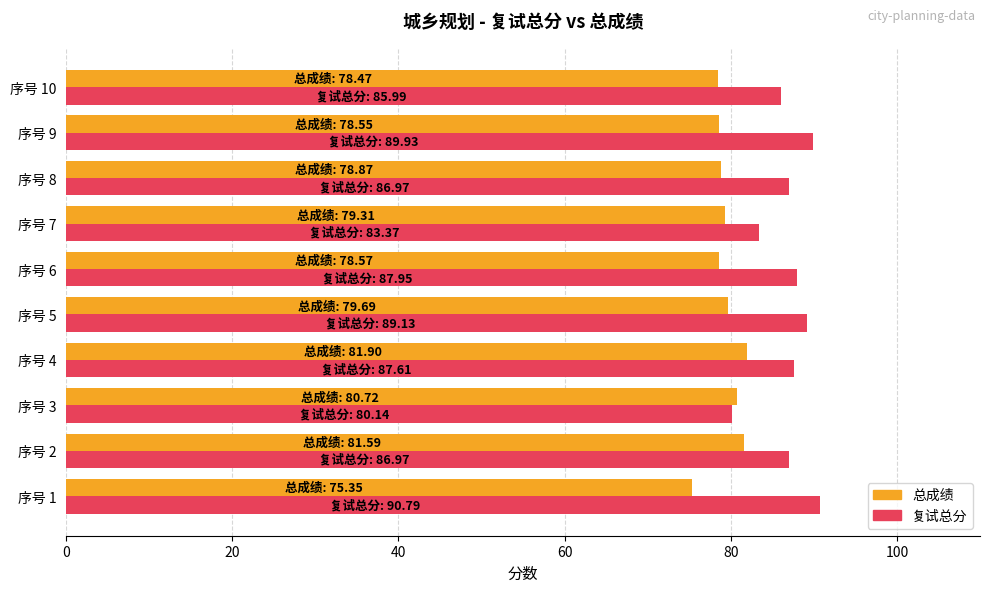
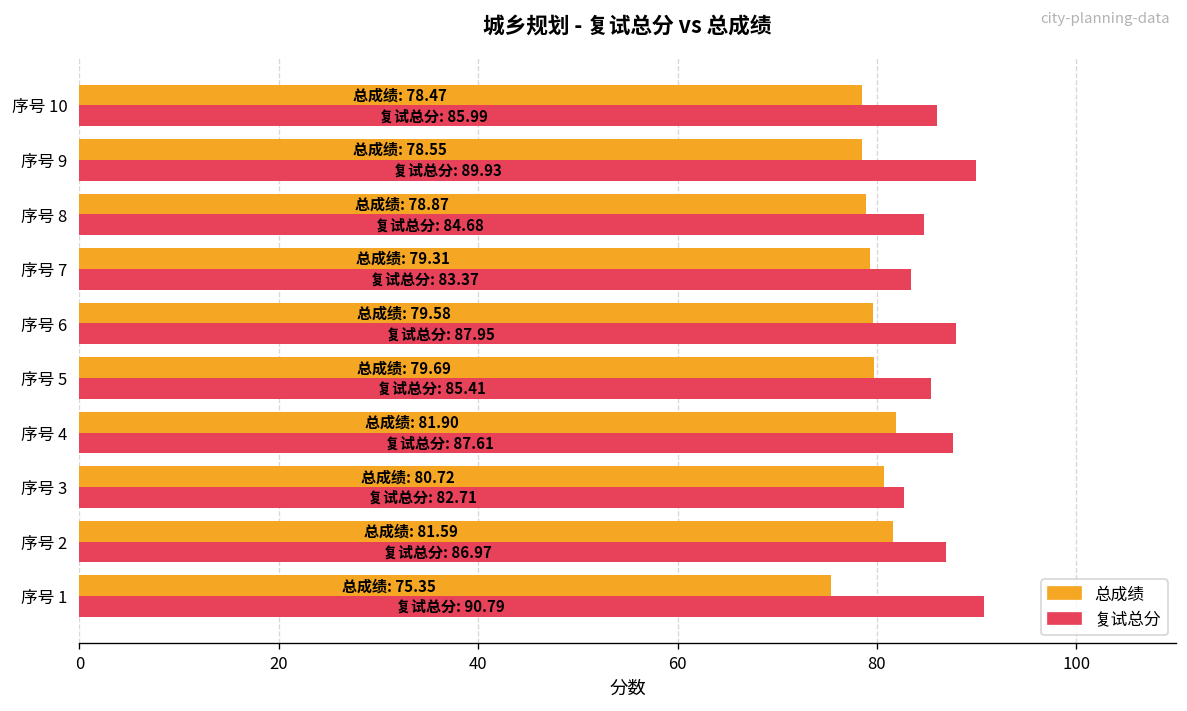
复试总分, 序号 8: 86.97 -> 84.68
总成绩, 序号 6: 78.57 -> 79.58
复试总分, 序号 5: 89.13 -> 85.41
复试总分, 序号 3: 80.14 -> 82.71
